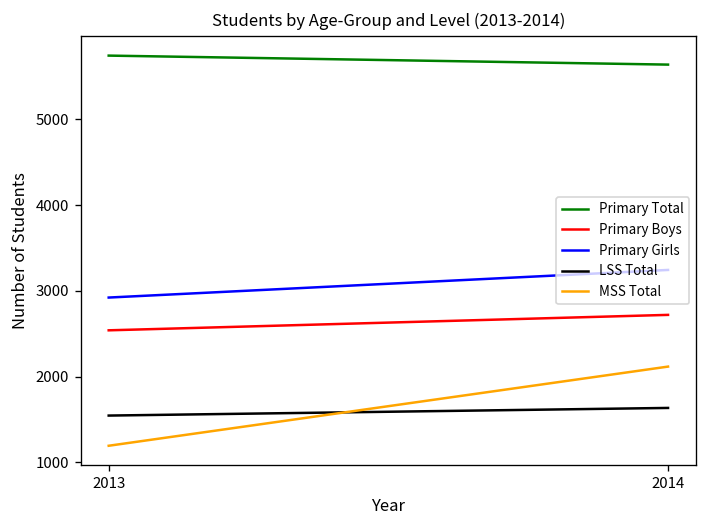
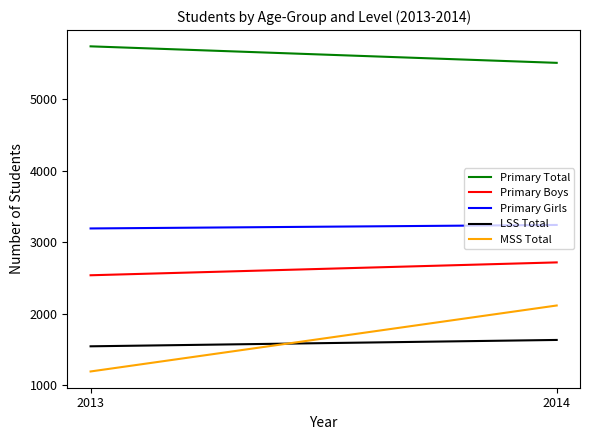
Primary Girls, 2013: 2900 -> 3200
Primary Total, 2014: 5600 -> 5500
